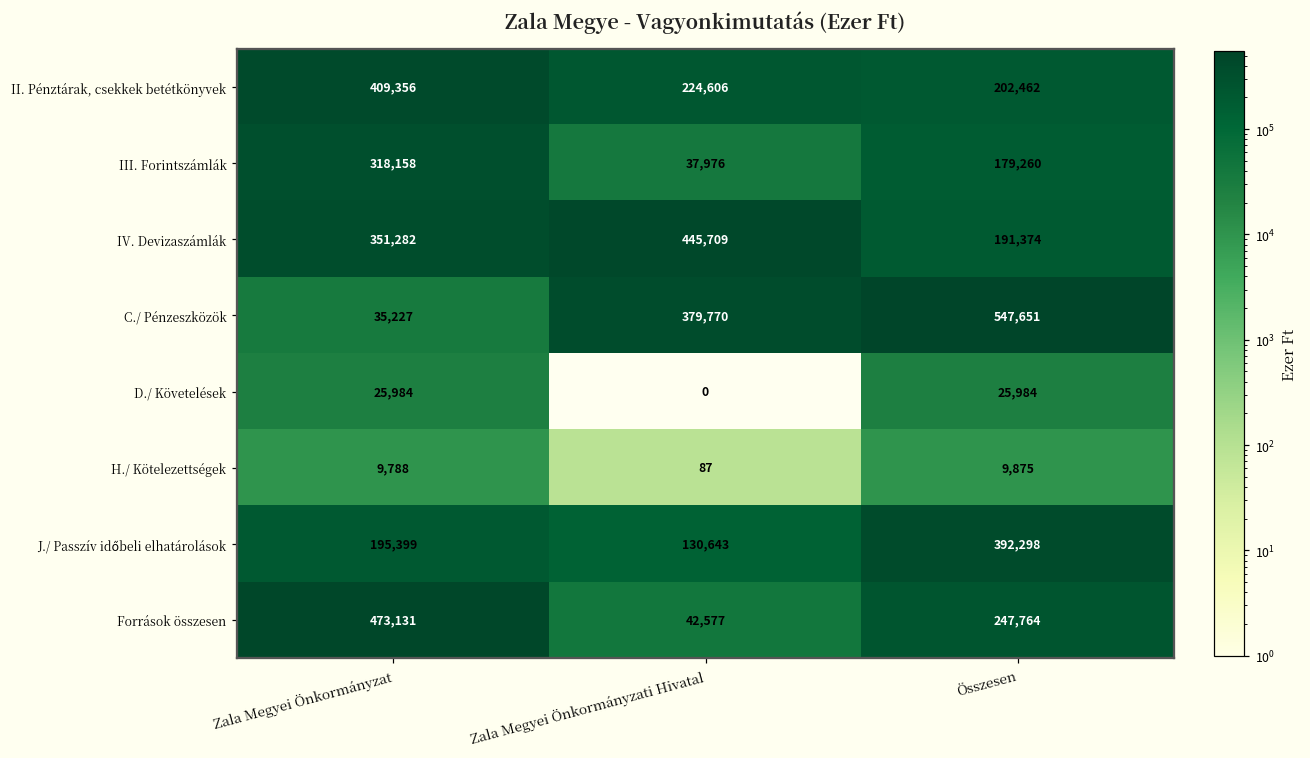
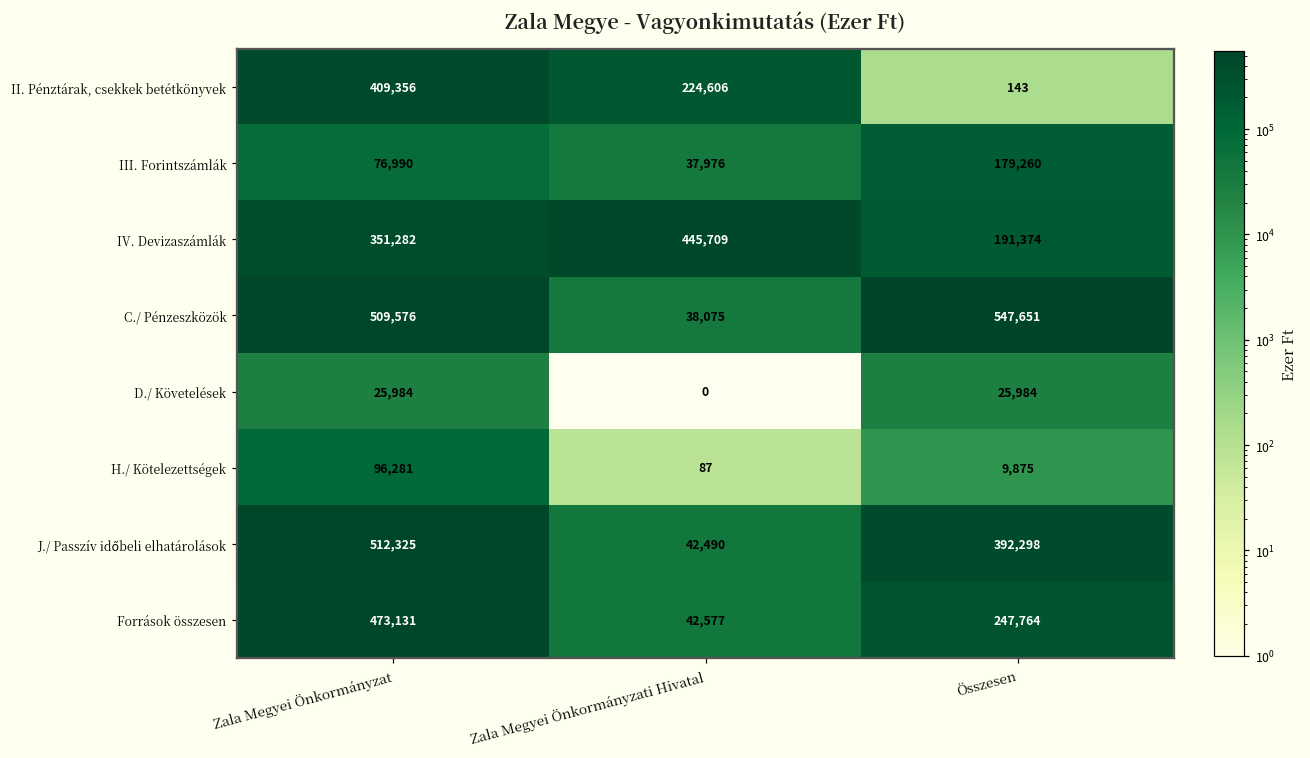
II. Pénztárak, csekkek betétkönyvek, Összesen: 202,462 -> 143
III. Forintszámlák, Zala Megyei Önkormányzat: 318,158 -> 76,990
C./ Pénzeszközök, Zala Megyei Önkormányzat: 35,227 -> 509,576
C./ Pénzeszközök, Zala Megyei Önkormányzati Hivatal: 379,770 -> 38,075
H./ Kötelezettségek, Zala Megyei Önkormányzat: 9,788 -> 96,281
J./ Passzív időbeli elhatárolások, Zala Megyei Önkormányzat: 195,399 -> 512,325
J./ Passzív időbeli elhatárolások, Zala Megyei Önkormányzati Hivatal: 130,643 -> 42,490
